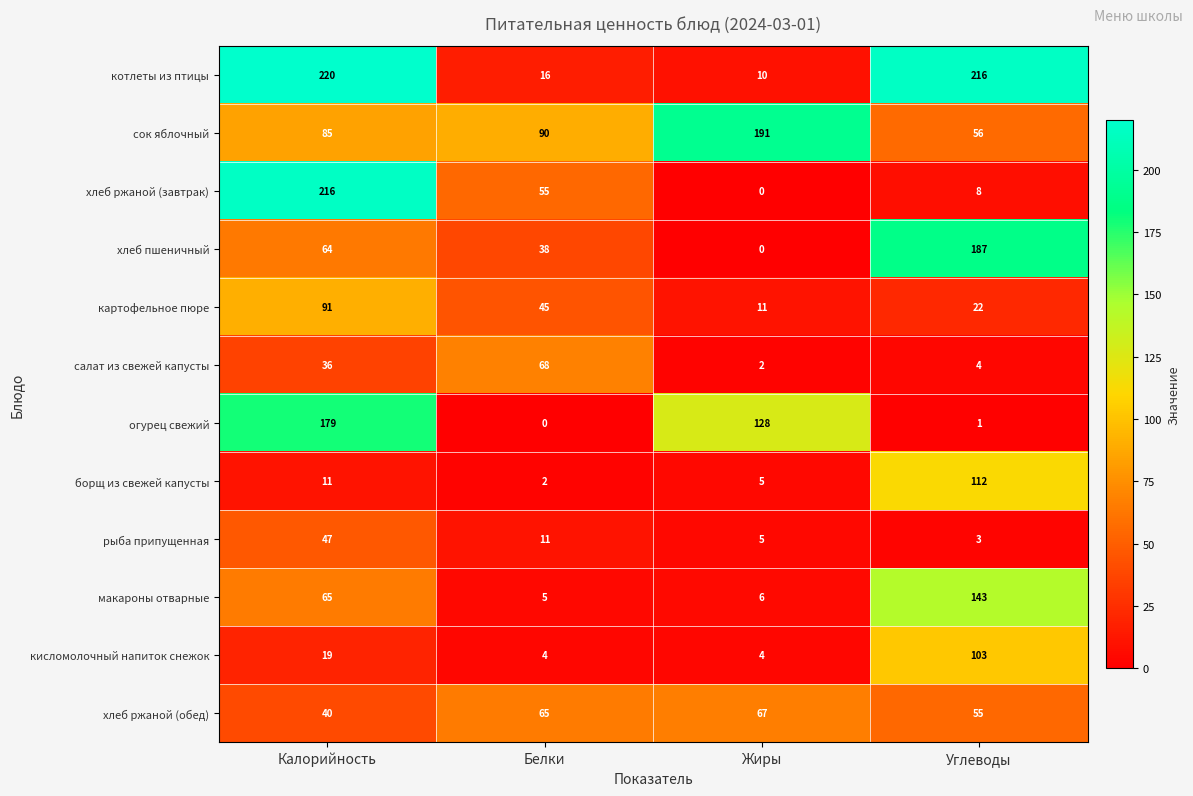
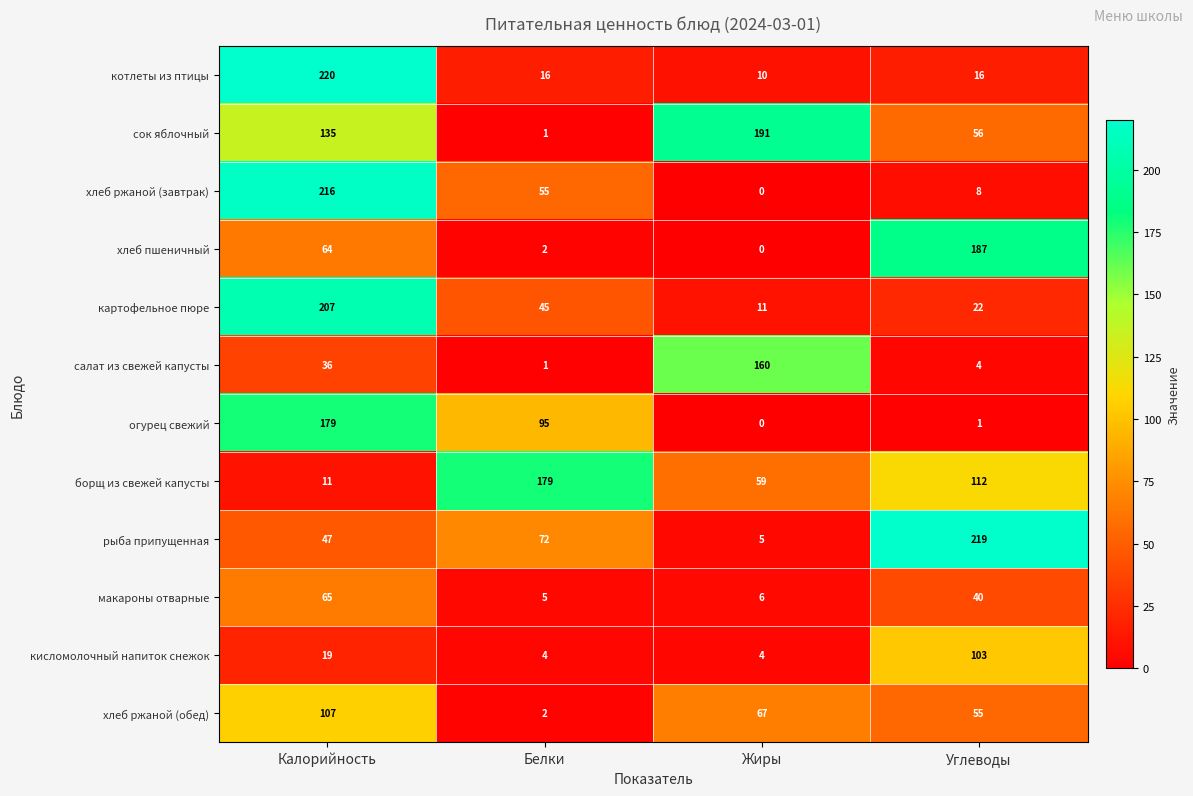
котлеты из птицы, Углеводы: 216 -> 16
сок яблочный, Калорийность: 85 -> 135
сок яблочный, Белки: 90 -> 1
хлеб пшеничный, Белки: 38 -> 2
картофельное пюре, Калорийность: 91 -> 207
салат из свежей капусты, Белки: 68 -> 1
салат из свежей капусты, Жиры: 2 -> 160
огурец свежий, Белки: 0 -> 95
огурец свежий, Жиры: 128 -> 0
борщ из свежей капусты, Белки: 2 -> 179
борщ из свежей капусты, Жиры: 5 -> 59
рыба припущенная, Белки: 11 -> 72
рыба припущенная, Углеводы: 3 -> 219
макароны отварные, Углеводы: 143 -> 40
хлеб ржаной (обед), Калорийность: 40 -> 107
хлеб ржаной (обед), Белки: 65 -> 2
